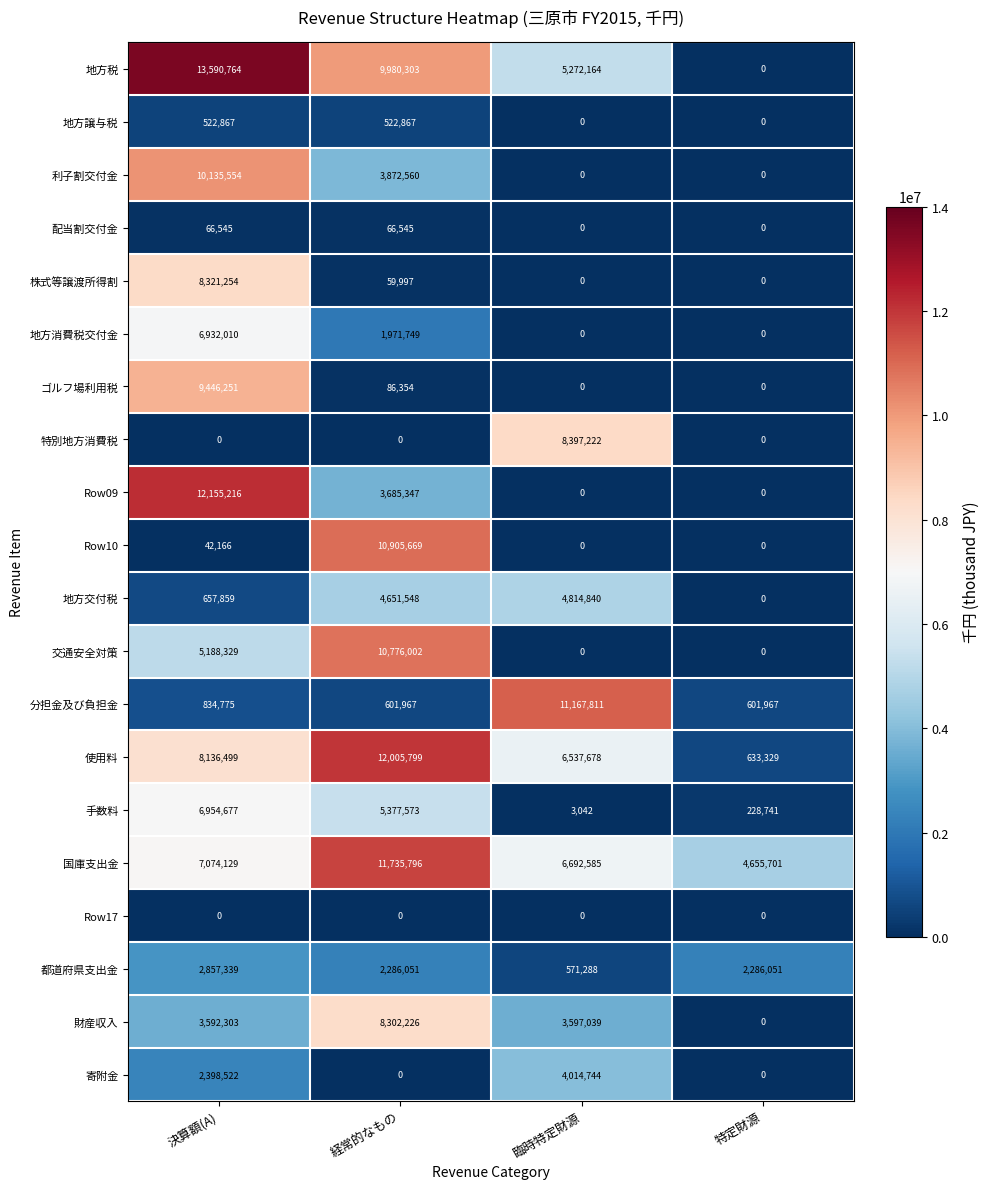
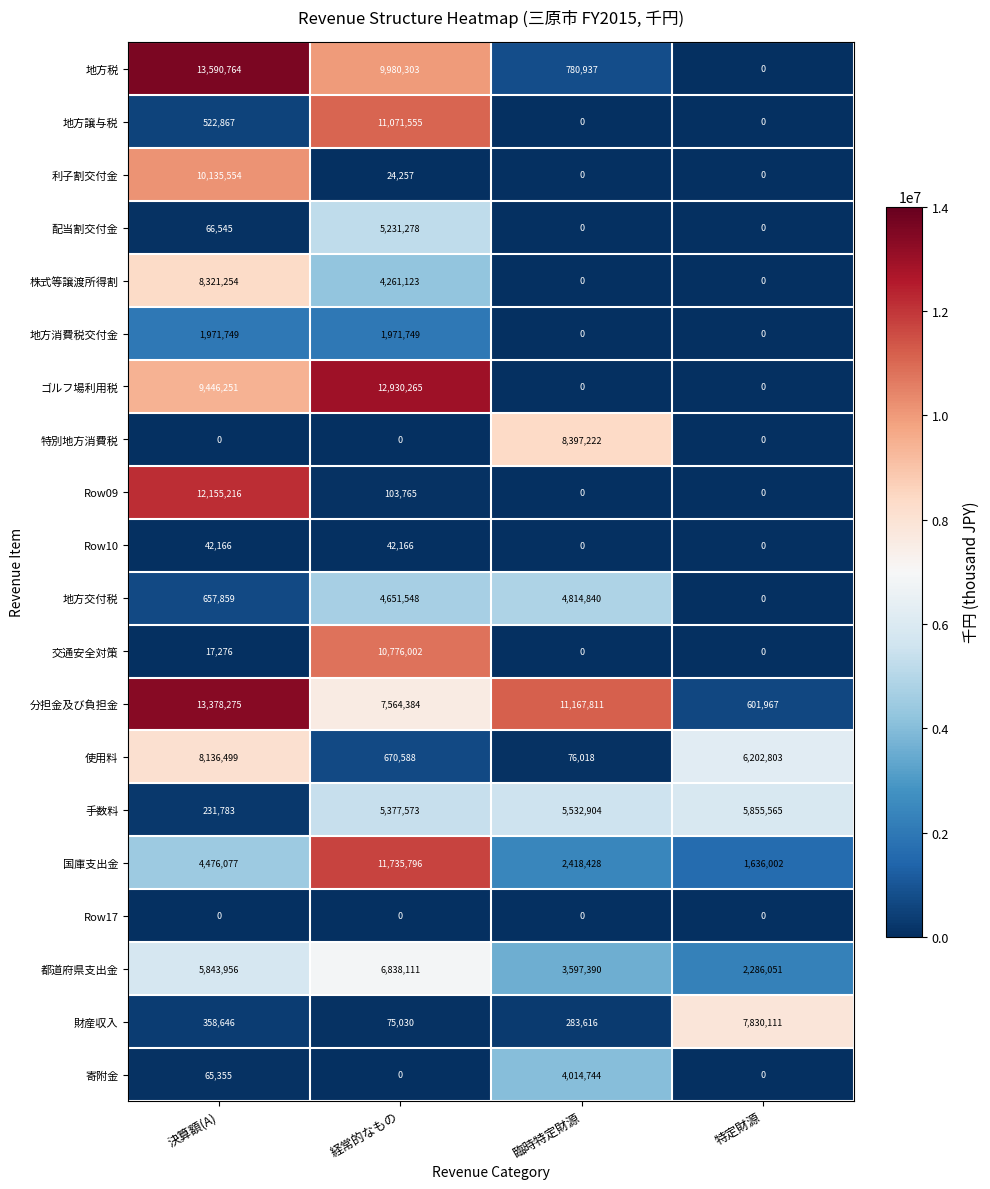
地方税, 臨時特定財源: 5,272,164 -> 780,937
地方譲与税, 経常的なもの: 522,867 -> 11,071,555
利子割交付金, 経常的なもの: 3,872,560 -> 24,257
配当割交付金, 経常的なもの: 66,545 -> 5,231,278
株式等譲渡所得割, 経常的なもの: 59,997 -> 4,261,123
地方消費税交付金, 決算額(A): 6,932,010 -> 1,971,749
ゴルフ場利用税, 経常的なもの: 86,354 -> 12,930,265
Row09, 経常的なもの: 3,685,347 -> 103,765
Row10, 経常的なもの: 10,905,669 -> 42,166
交通安全対策, 決算額(A): 5,188,329 -> 17,276
分担金及び負担金, 決算額(A): 834,775 -> 13,378,275
分担金及び負担金, 経常的なもの: 601,967 -> 7,564,384
使用料, 経常的なもの: 12,005,799 -> 670,588
使用料, 臨時特定財源: 6,537,678 -> 76,018
使用料, 特定財源: 633,329 -> 6,202,803
手数料, 決算額(A): 6,954,677 -> 231,783
手数料, 臨時特定財源: 3,042 -> 5,532,904
手数料, 特定財源: 228,741 -> 5,855,565
国庫支出金, 決算額(A): 7,074,129 -> 4,476,077
国庫支出金, 臨時特定財源: 6,692,585 -> 2,418,428
国庫支出金, 特定財源: 4,655,701 -> 1,636,002
都道府県支出金, 決算額(A): 2,857,339 -> 5,843,956
都道府県支出金, 経常的なもの: 2,286,051 -> 6,838,111
都道府県支出金, 臨時特定財源: 571,288 -> 3,597,390
財産収入, 決算額(A): 3,592,303 -> 358,646
財産収入, 経常的なもの: 8,302,226 -> 75,030
財産収入, 臨時特定財源: 3,597,039 -> 283,616
財産収入, 特定財源: 0 -> 7,830,111
寄附金, 決算額(A): 2,398,522 -> 65,355
